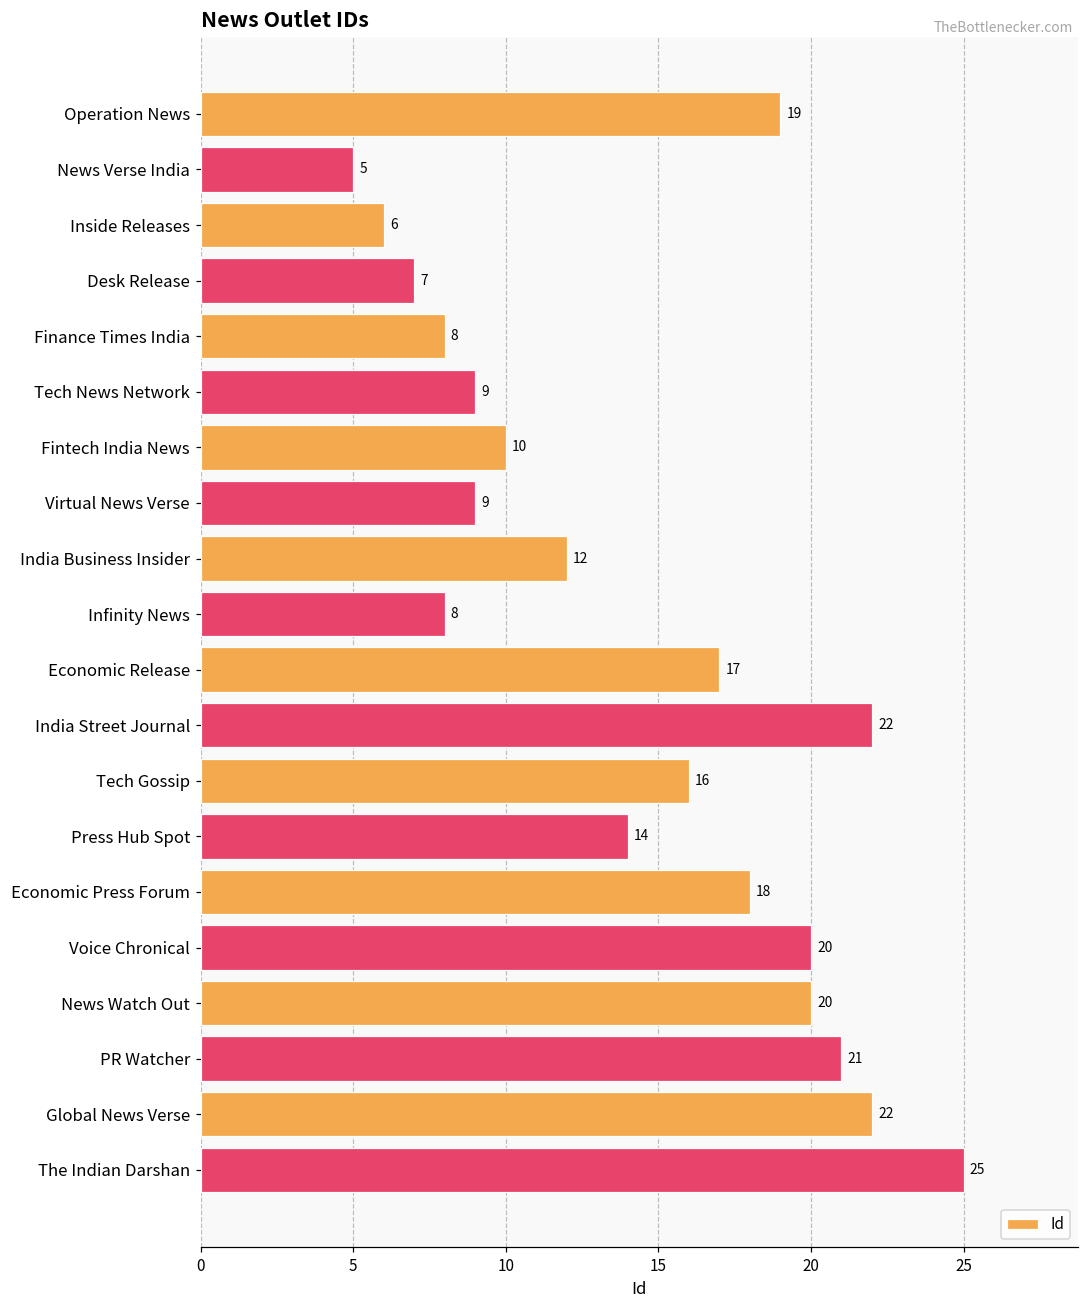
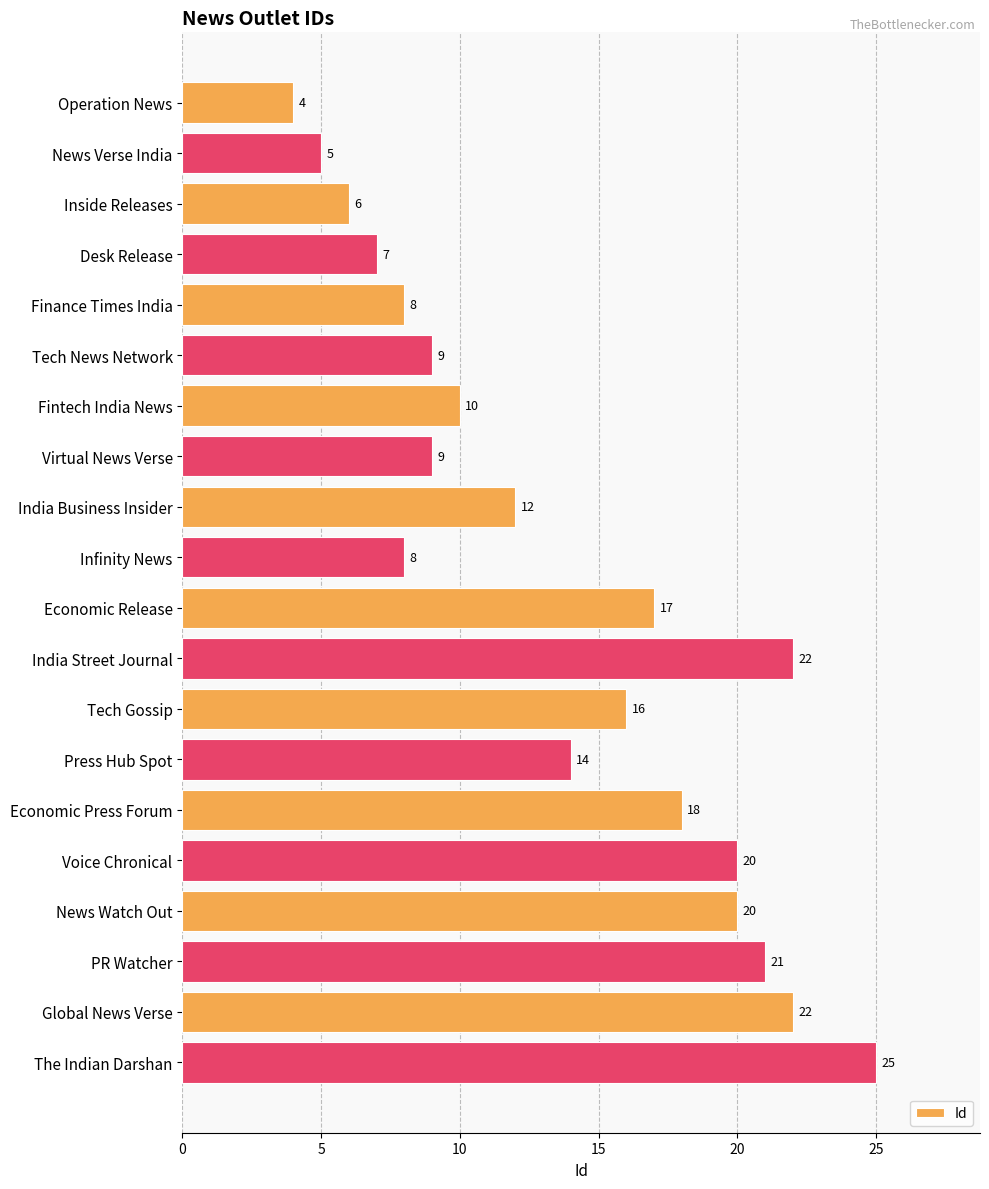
Operation News: 19 -> 4
